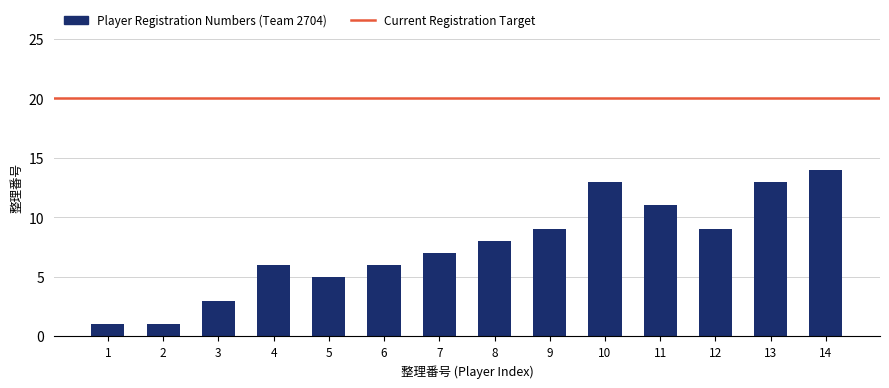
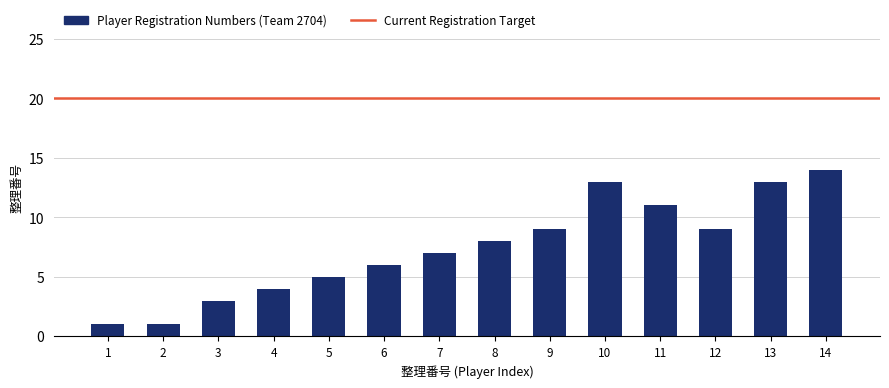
4: 6 -> 4
